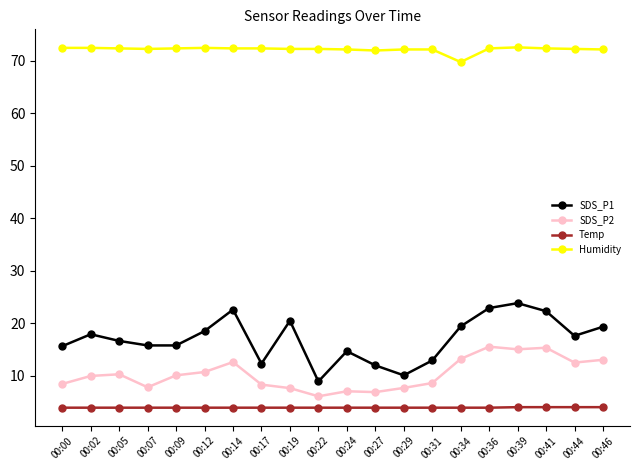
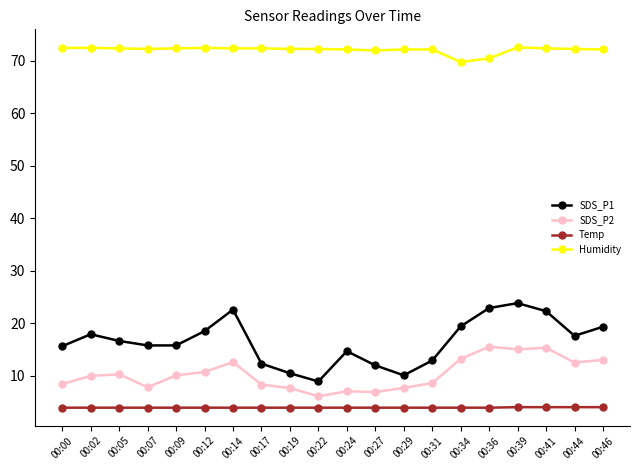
SDS_P1, 00:19: 20 -> 10
Humidity, 00:36: 72 -> 71
